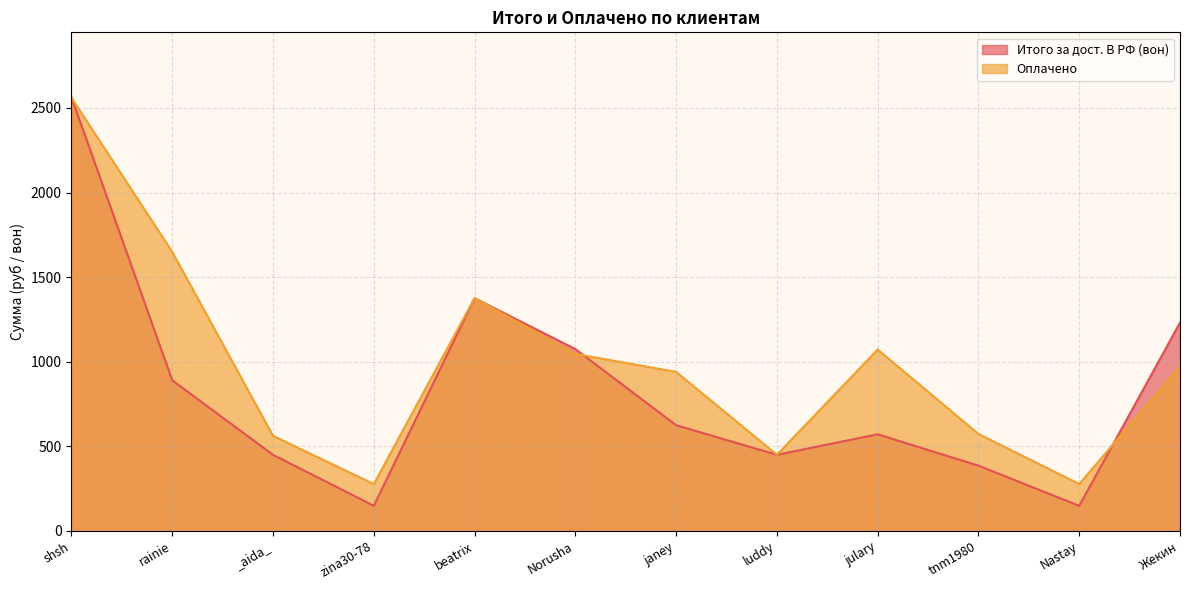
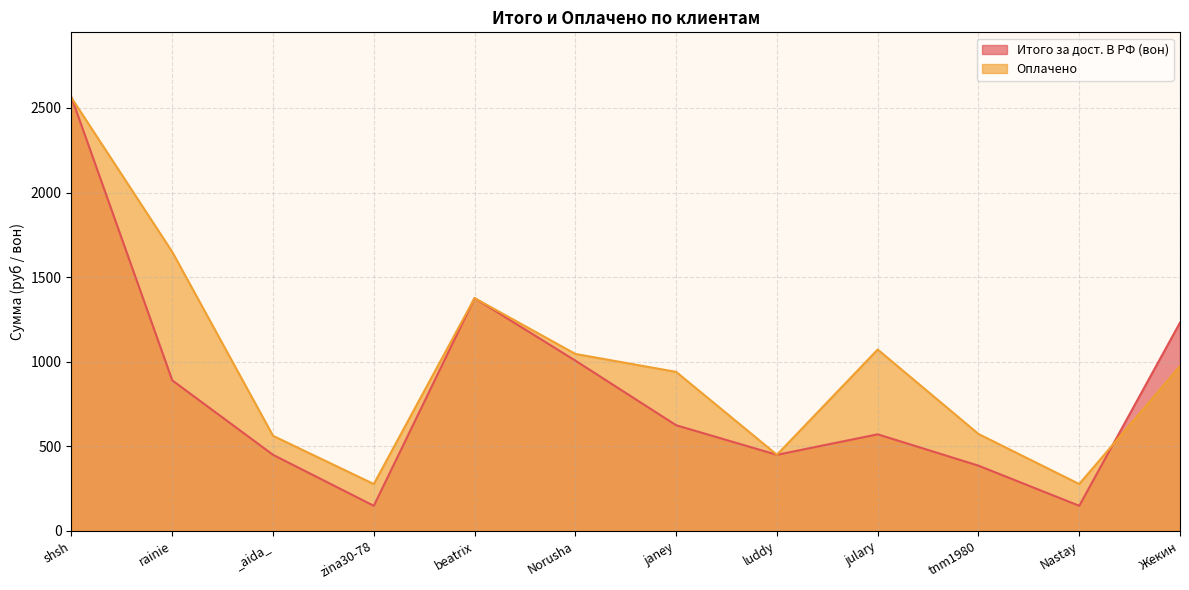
Итого за дост. В РФ (вон), Norusha: 1070 -> 1010
